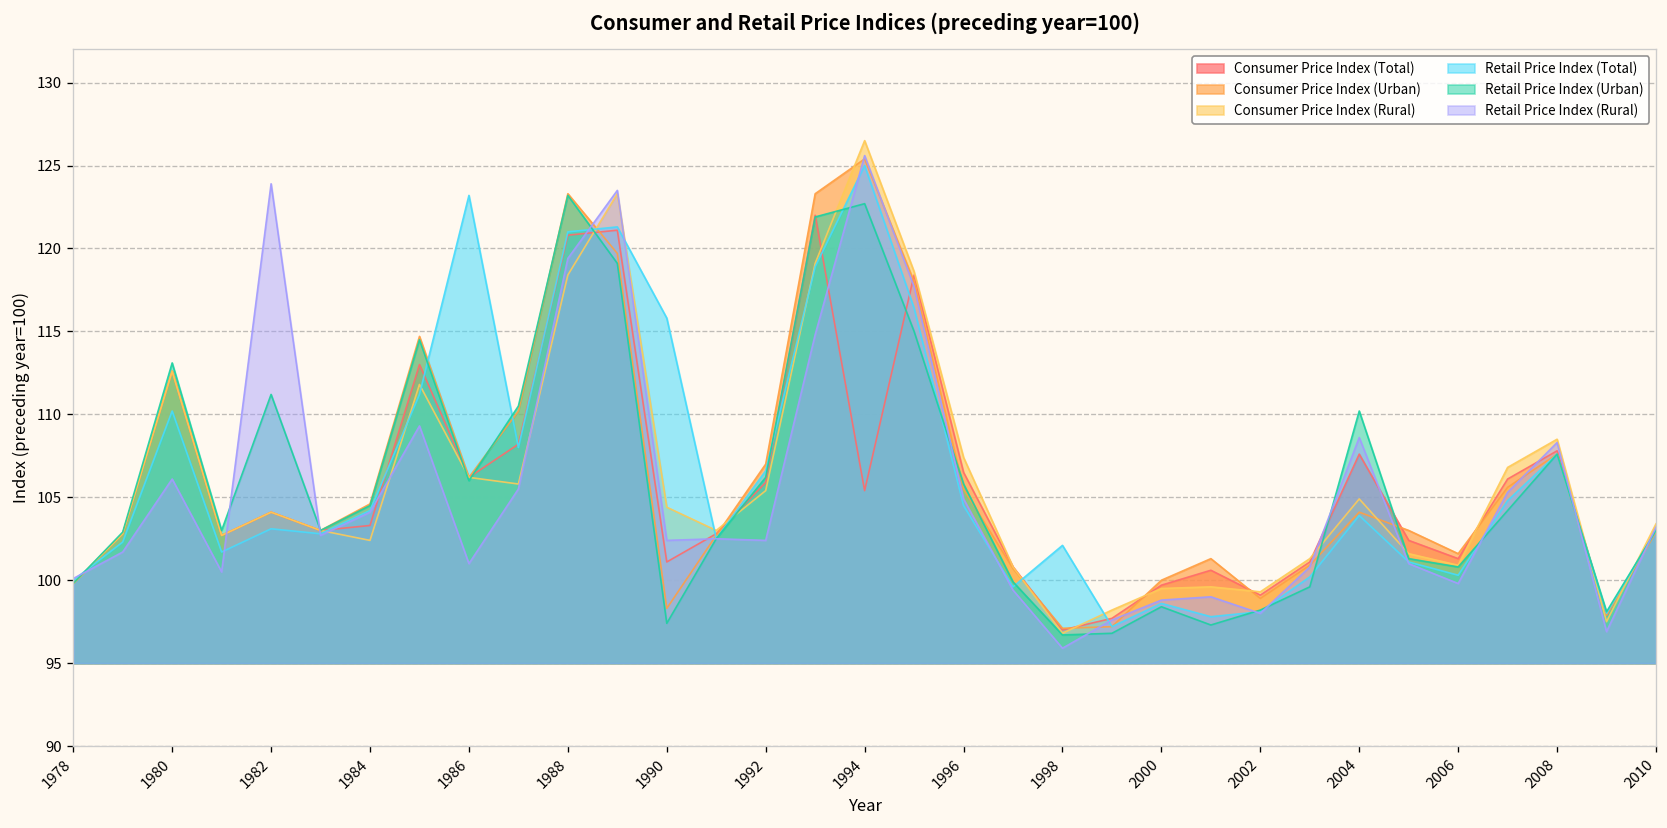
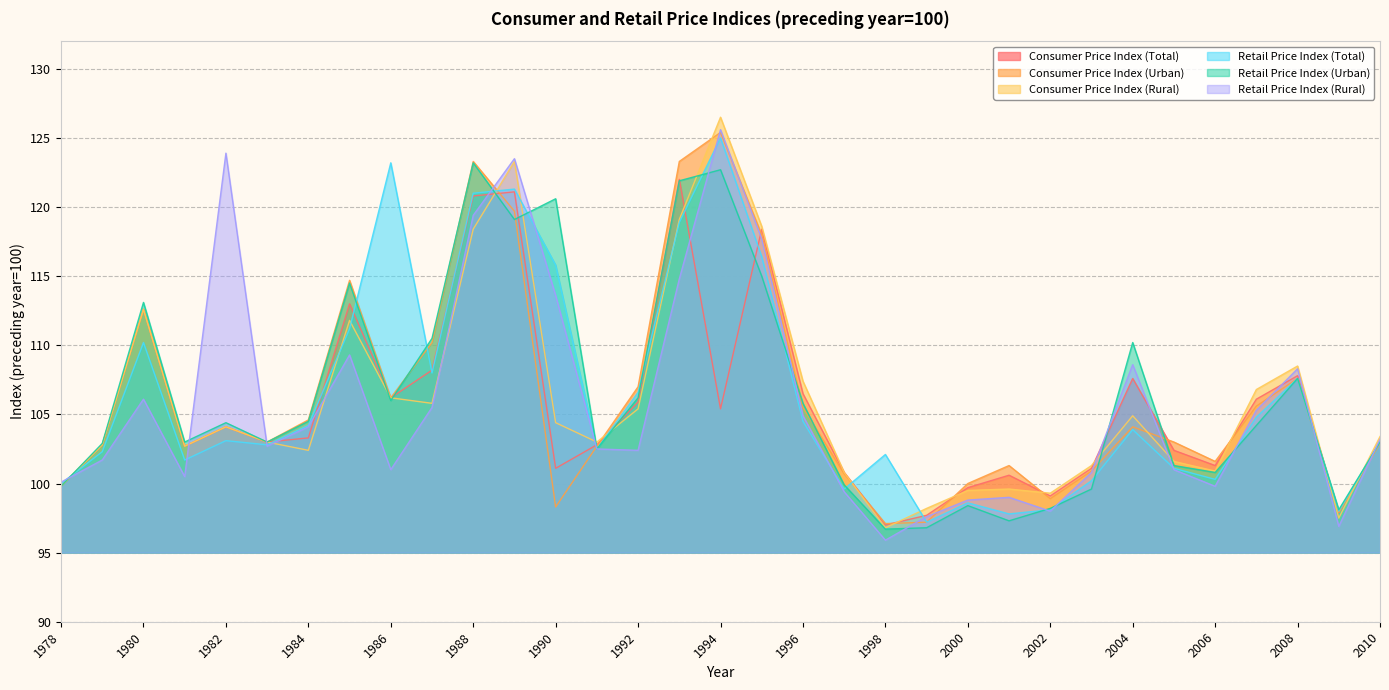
Retail Price Index (Urban), 1982: 111.2 -> 104.4
Retail Price Index (Urban), 1990: 97.4 -> 120.6
Retail Price Index (Rural), 1990: 102.4 -> 113.6
